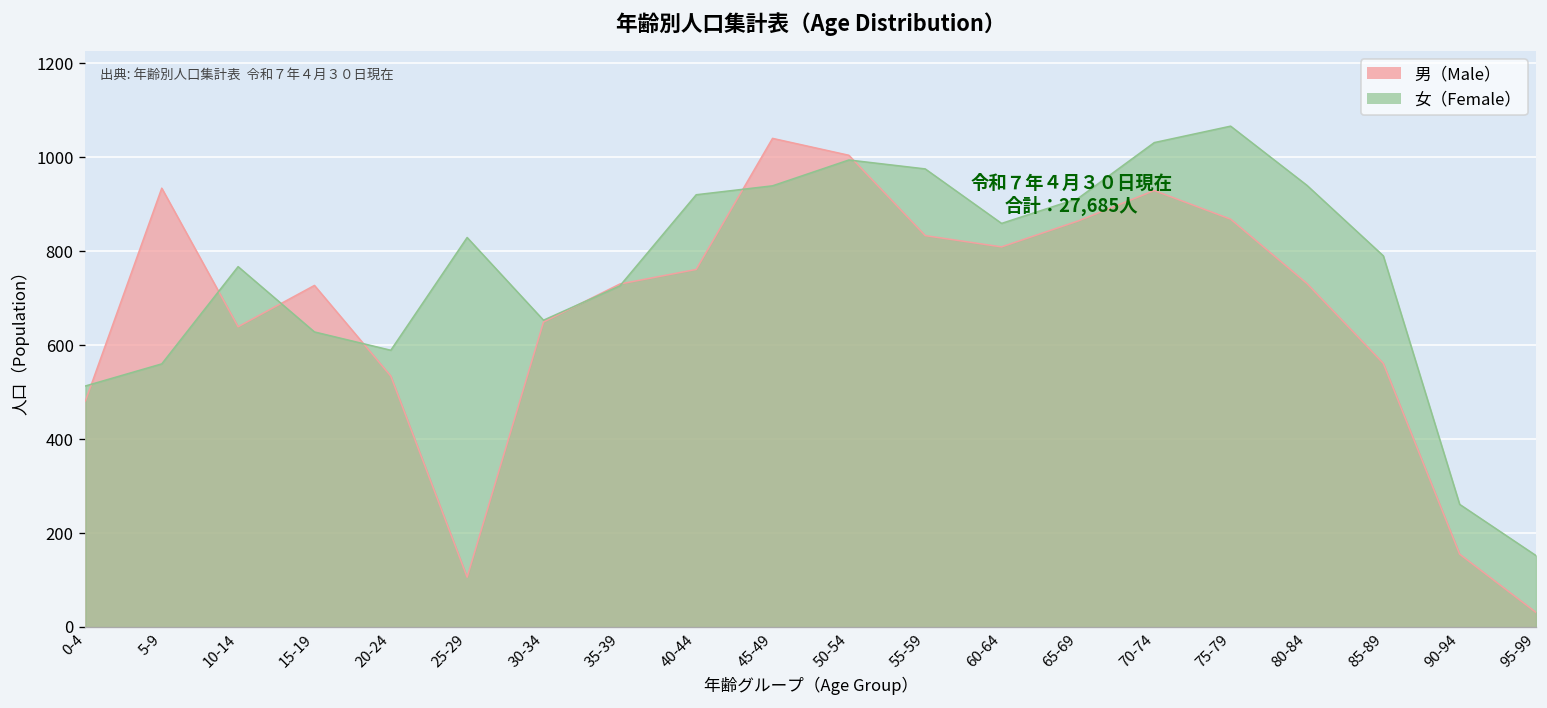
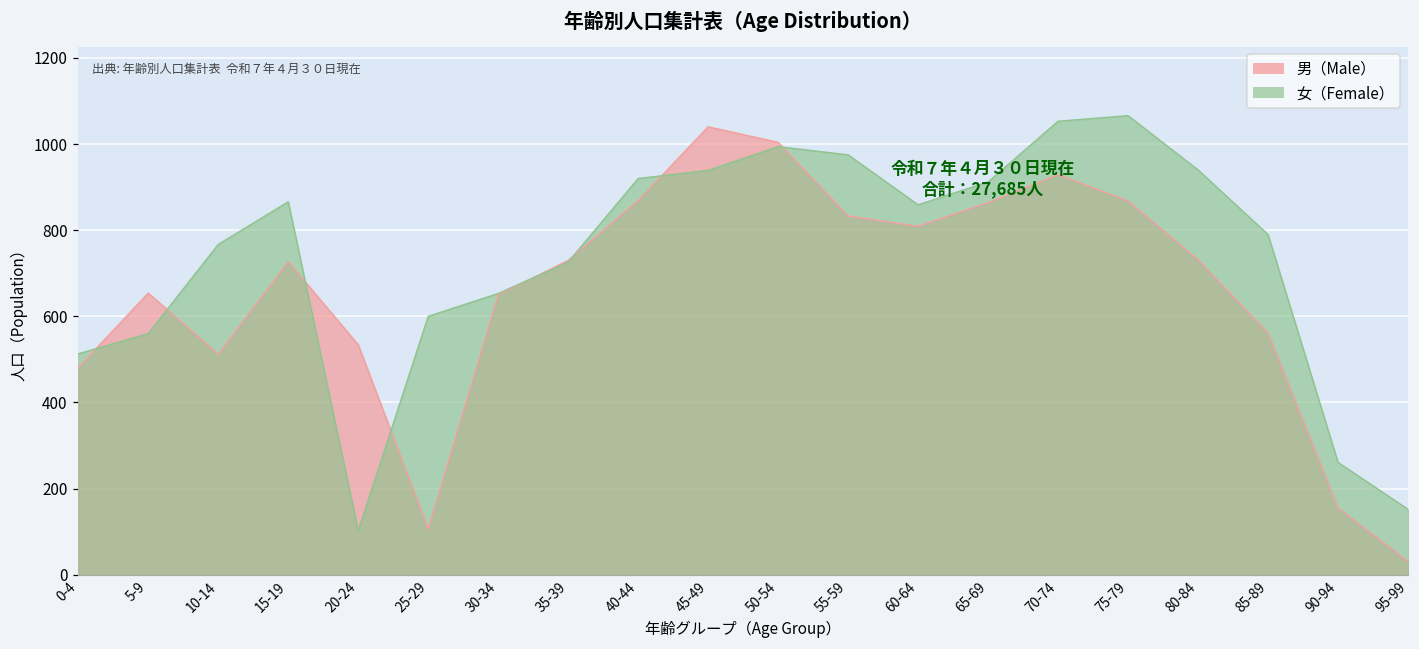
男（Male）, 5-9: 930 -> 650
男（Male）, 10-14: 640 -> 510
女（Female）, 15-19: 630 -> 870
女（Female）, 20-24: 590 -> 100
女（Female）, 25-29: 830 -> 600
男（Male）, 40-44: 760 -> 870
女（Female）, 70-74: 1030 -> 1050
